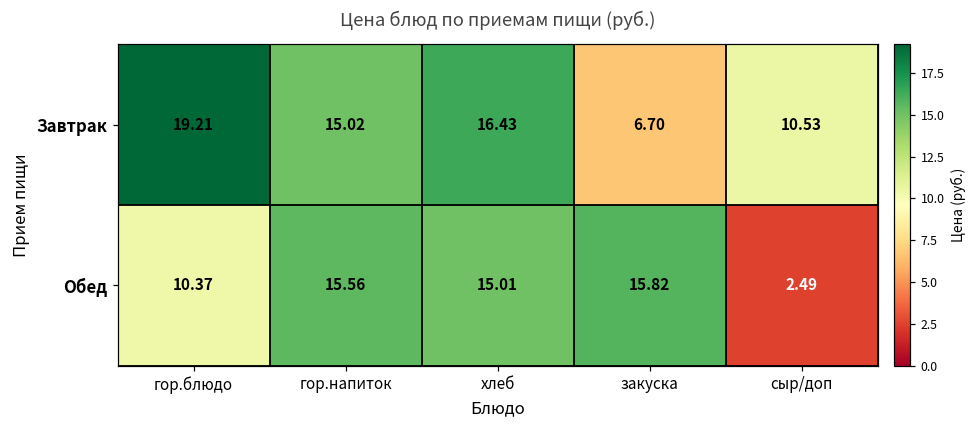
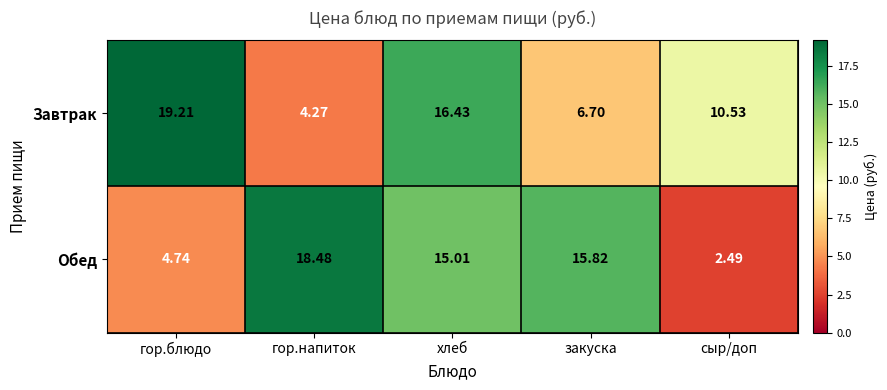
Завтрак, гор.напиток: 15.02 -> 4.27
Обед, гор.блюдо: 10.37 -> 4.74
Обед, гор.напиток: 15.56 -> 18.48
